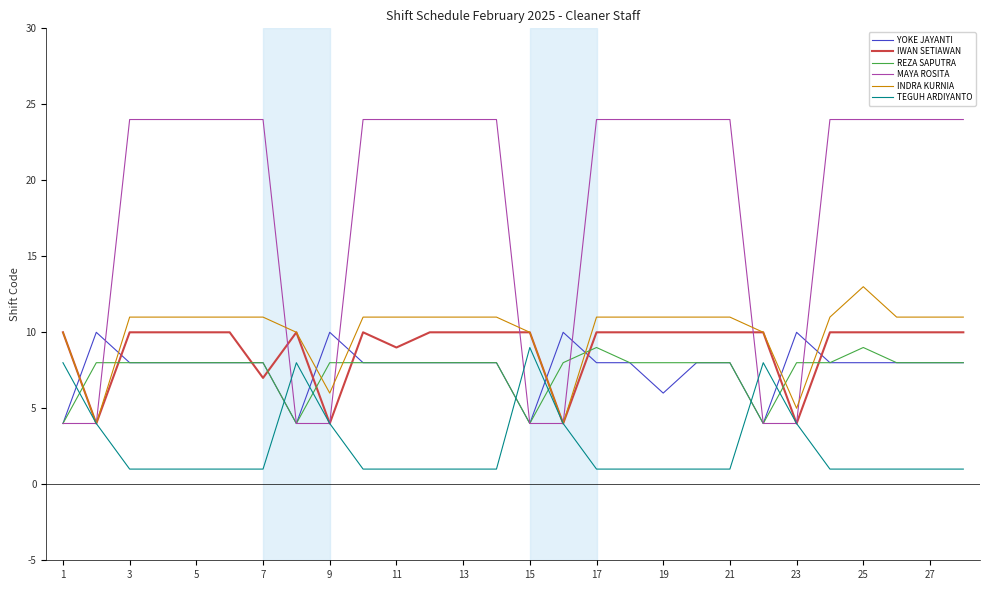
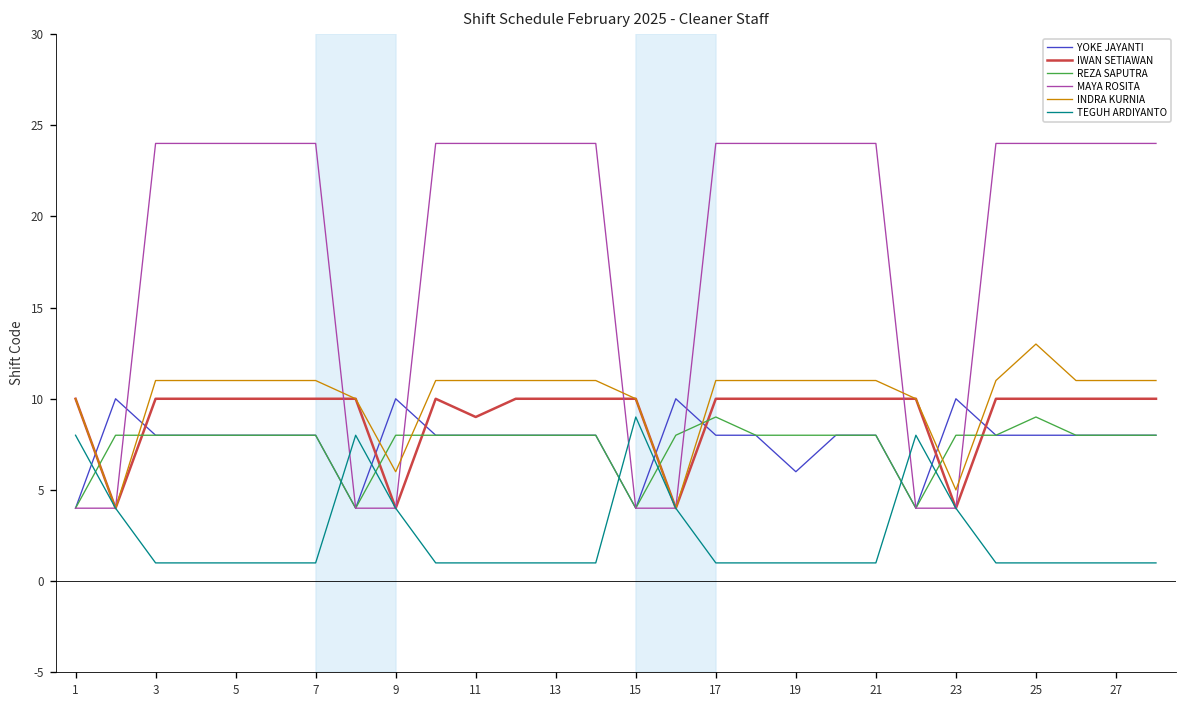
IWAN SETIAWAN, 7: 7 -> 10
